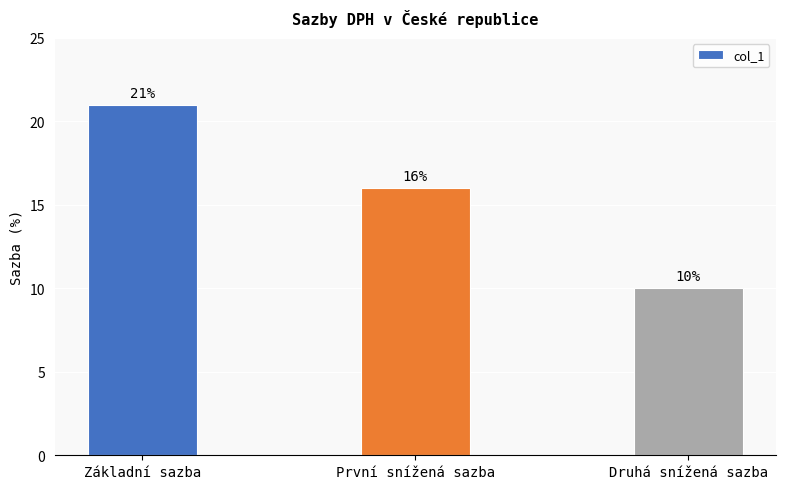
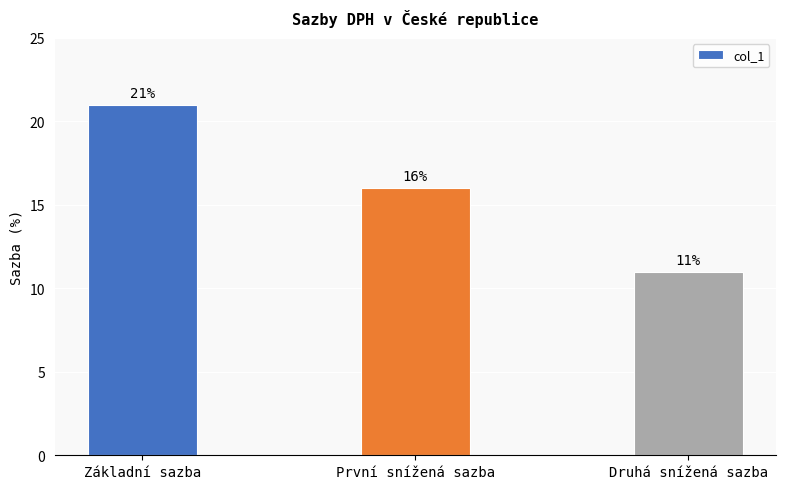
Druhá snížená sazba: 10% -> 11%
